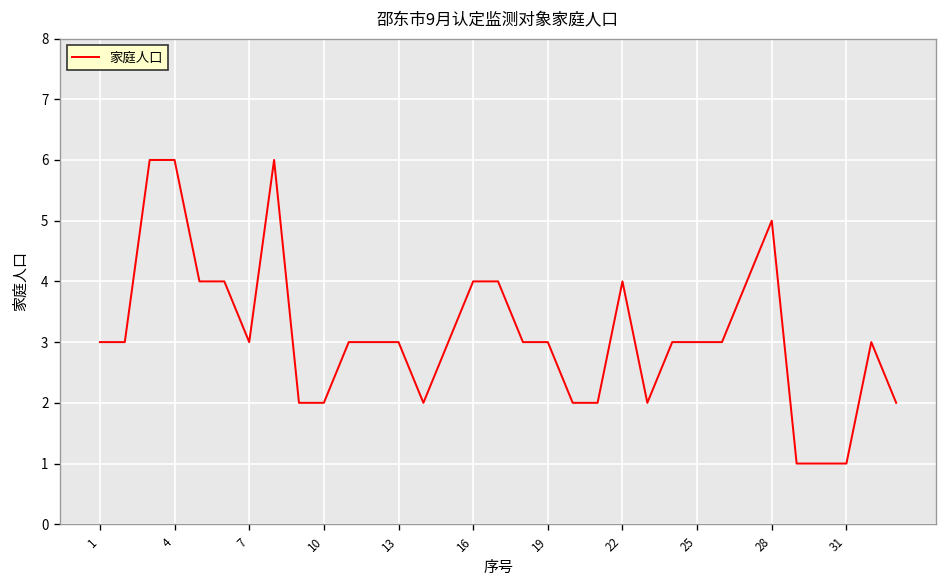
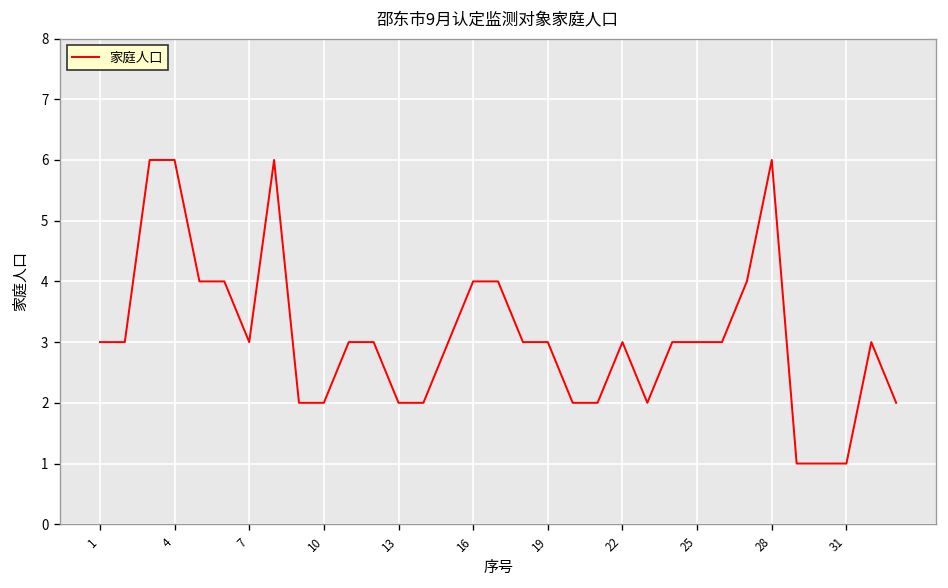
13: 3 -> 2
22: 4 -> 3
28: 5 -> 6
